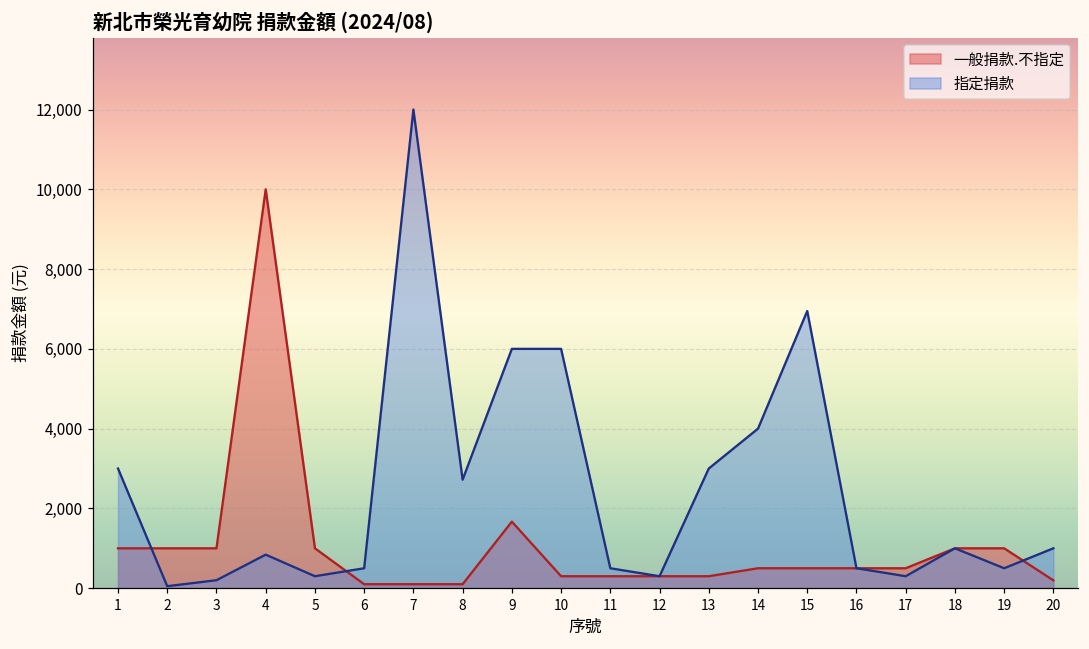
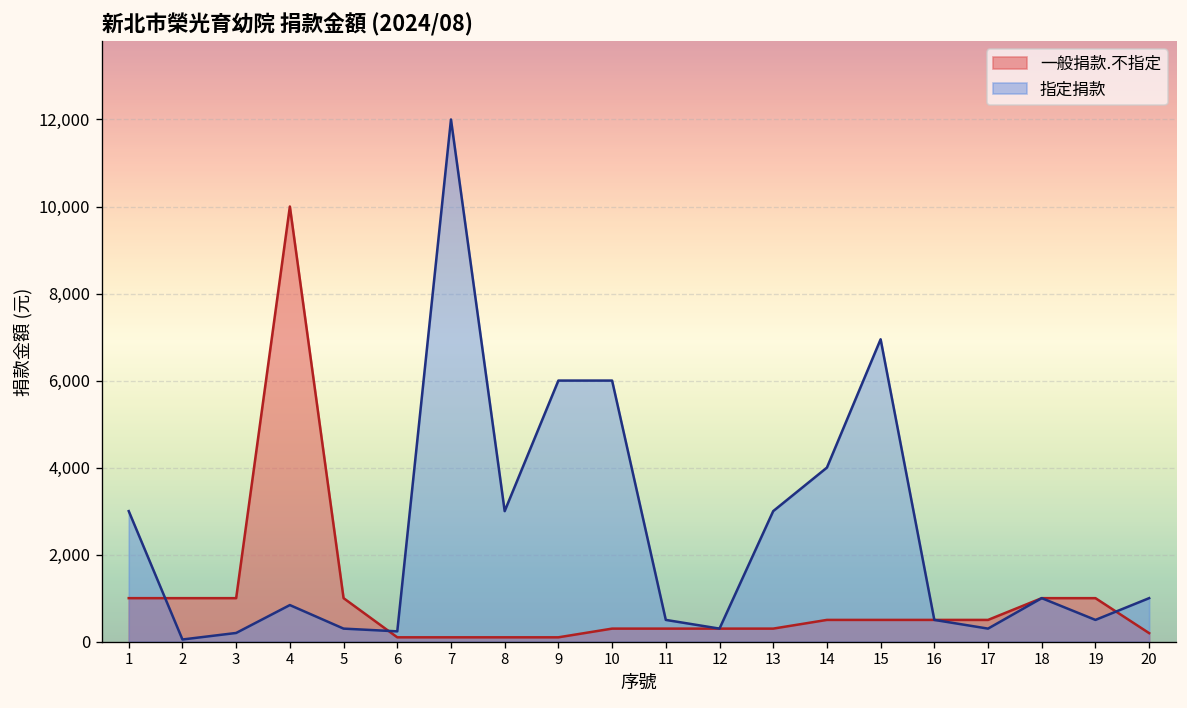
指定捐款, 6: 500 -> 200
指定捐款, 8: 2,700 -> 3,000
一般捐款.不指定, 9: 1,700 -> 100
